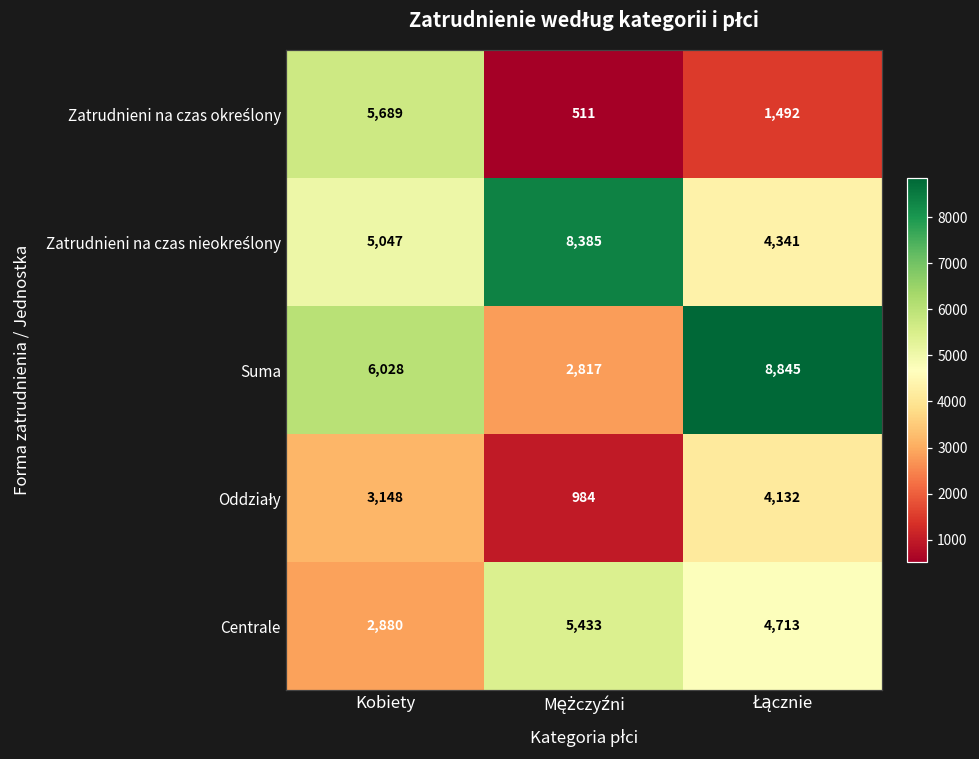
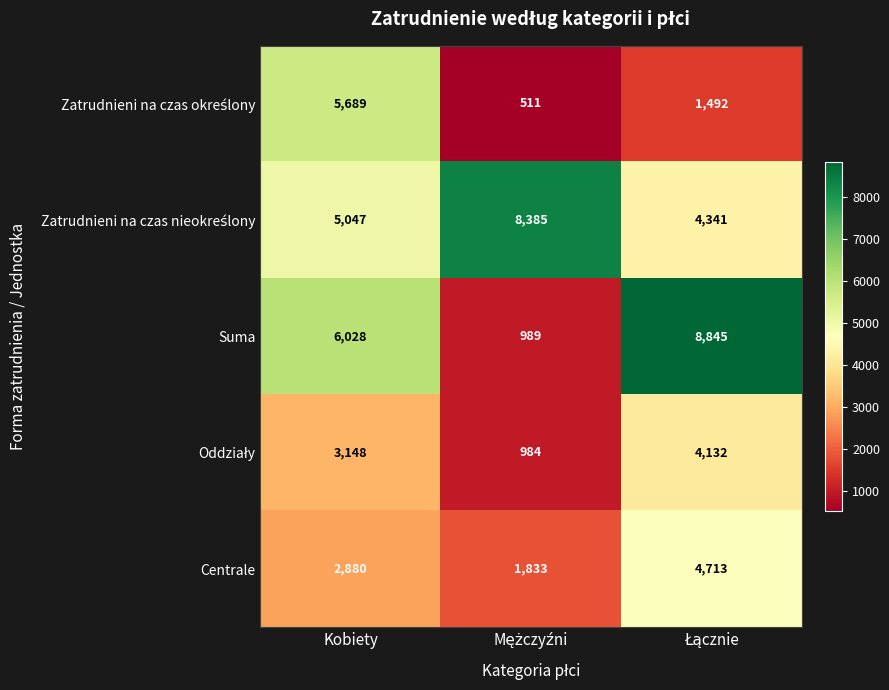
Suma, Mężczyźni: 2,817 -> 989
Centrale, Mężczyźni: 5,433 -> 1,833
